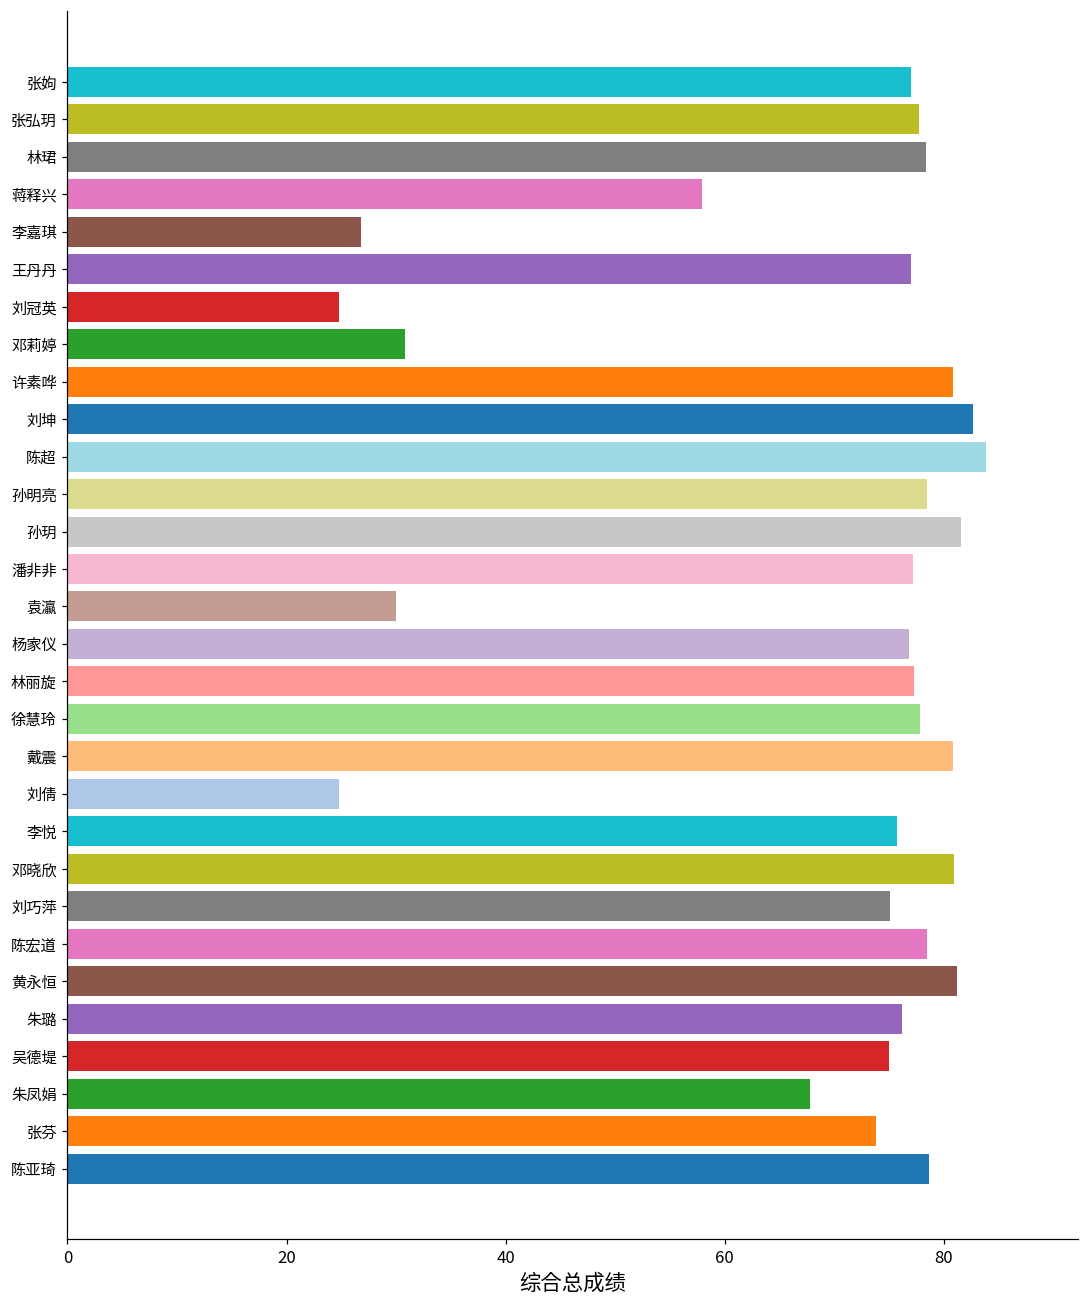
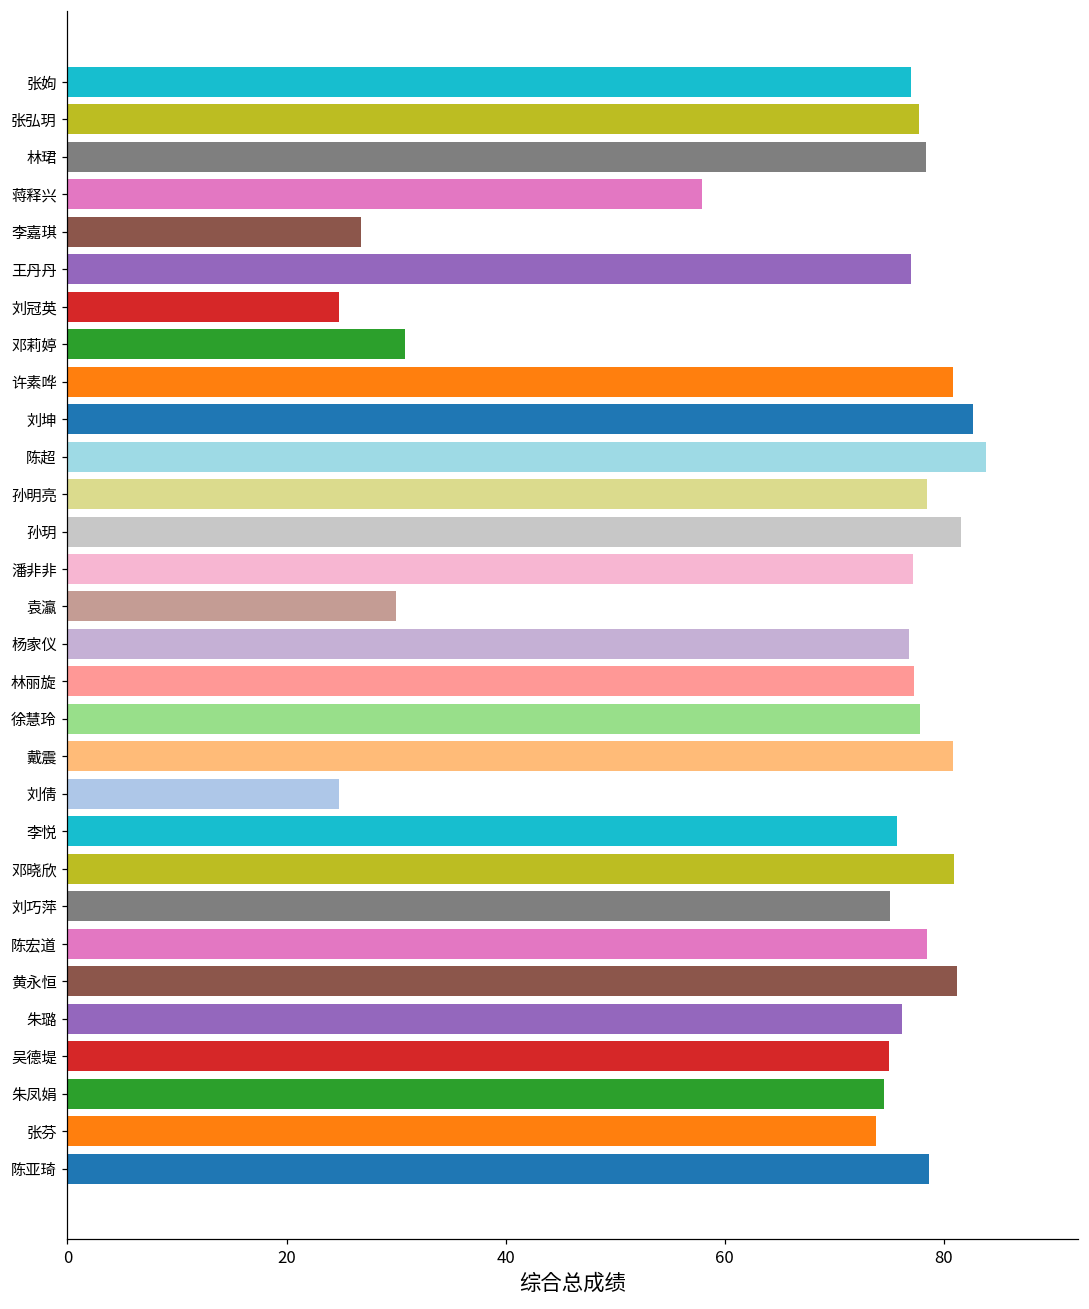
朱凤娟: 68 -> 75
